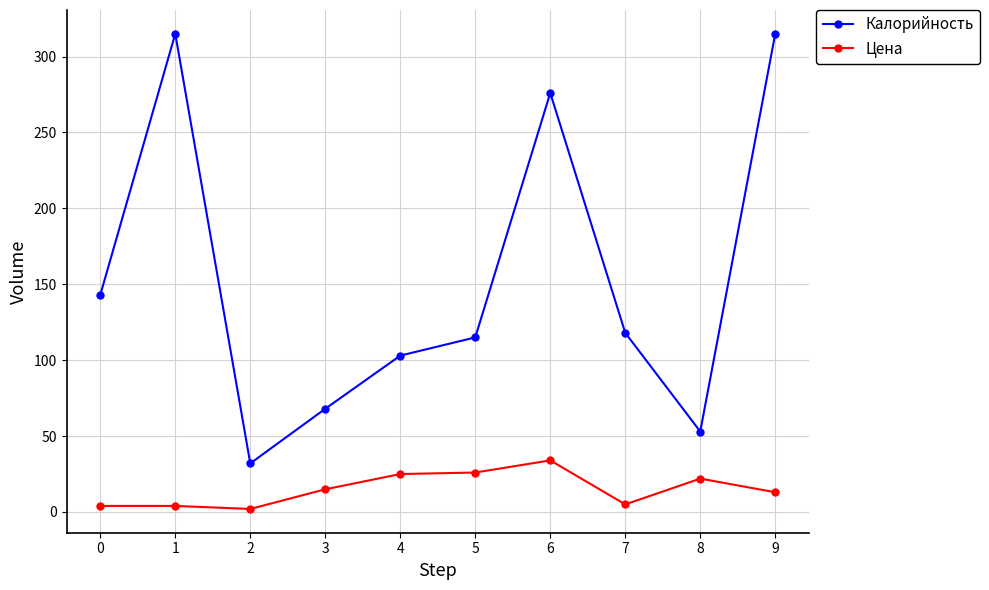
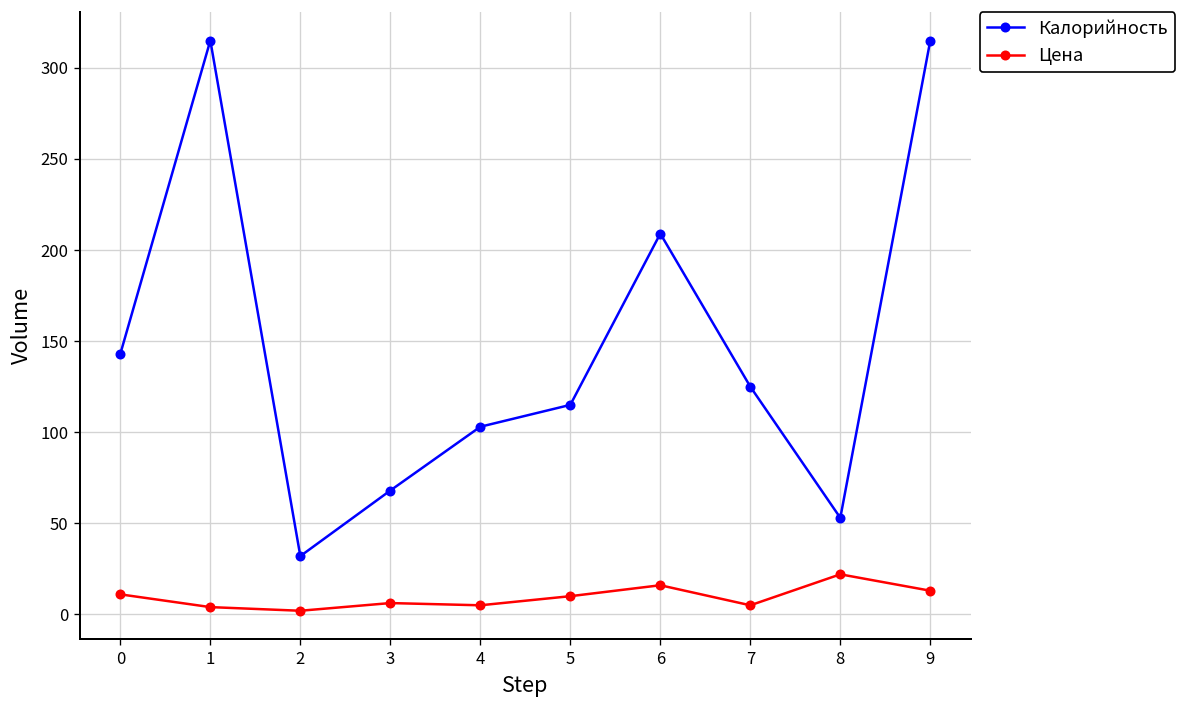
Цена, 0: 4 -> 11
Цена, 3: 15 -> 6
Цена, 4: 25 -> 5
Цена, 5: 26 -> 10
Калорийность, 6: 276 -> 209
Цена, 6: 34 -> 16
Калорийность, 7: 118 -> 125
